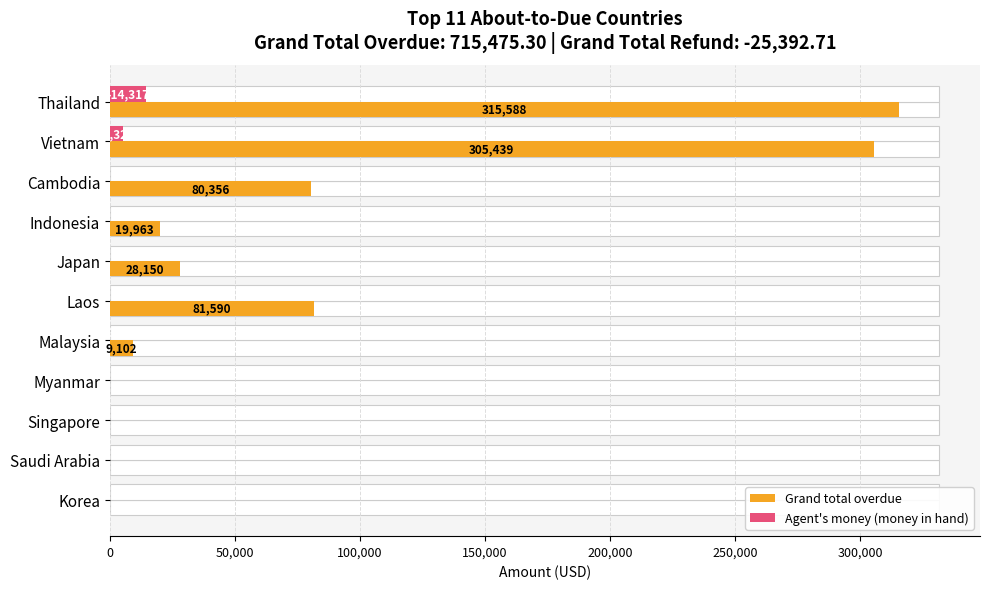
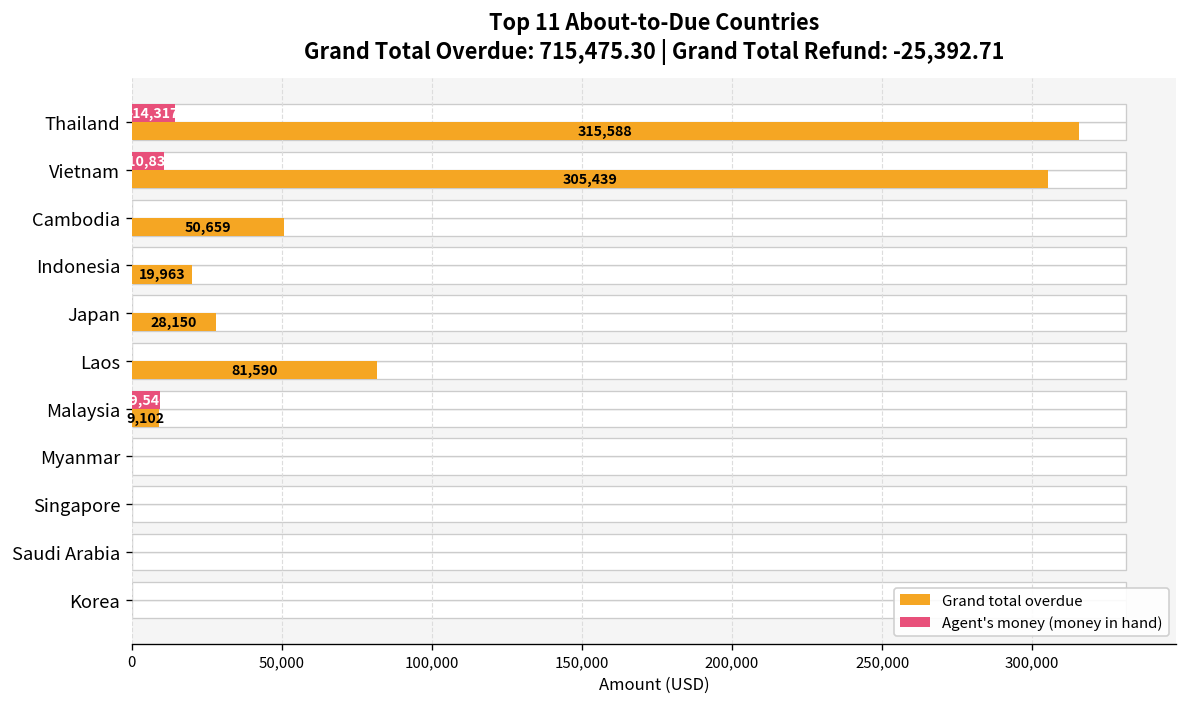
Agent's money (money in hand), Vietnam: 5,000 -> 11,000
Grand total overdue, Cambodia: 80,356 -> 50,659
Agent's money (money in hand), Malaysia: 0 -> 10,000
